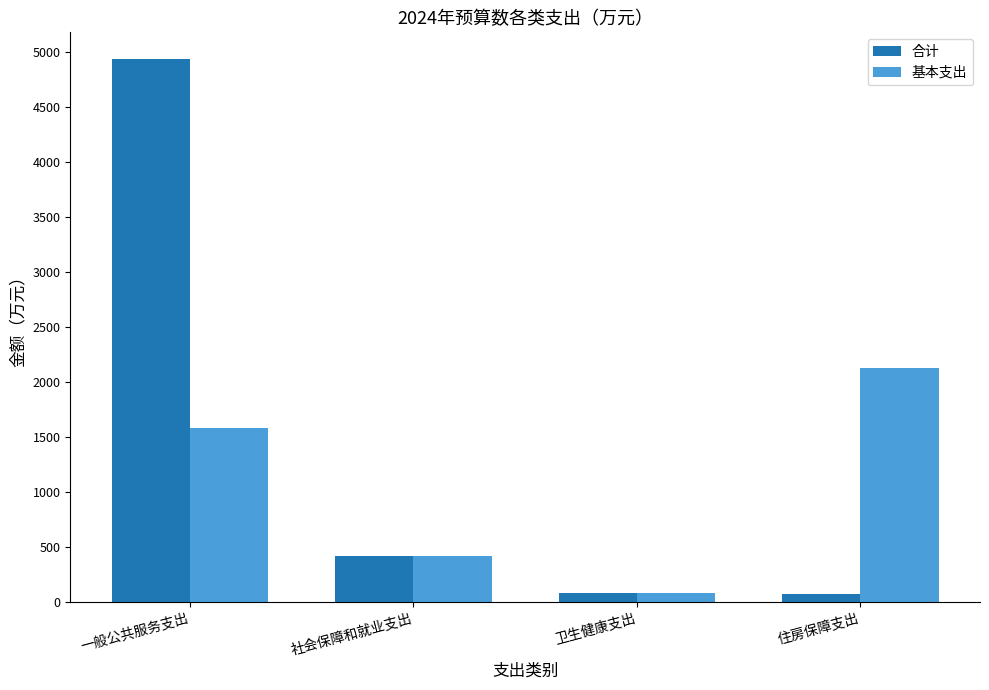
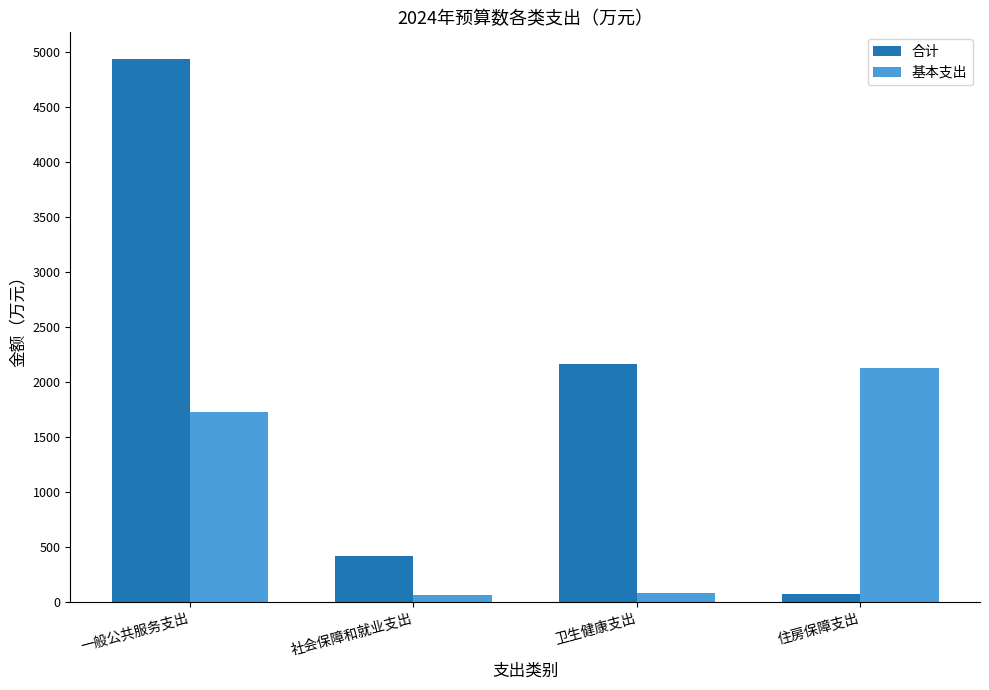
基本支出, 一般公共服务支出: 1580 -> 1730
基本支出, 社会保障和就业支出: 420 -> 60
合计, 卫生健康支出: 80 -> 2160
